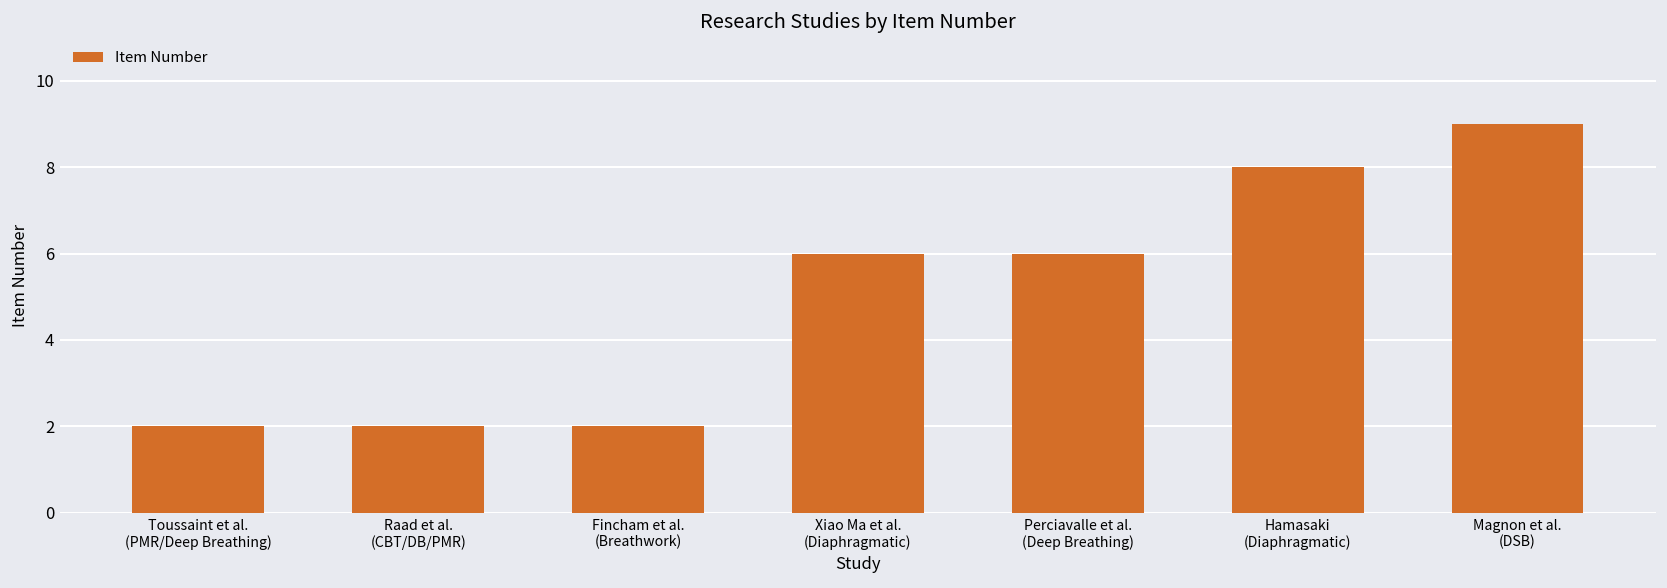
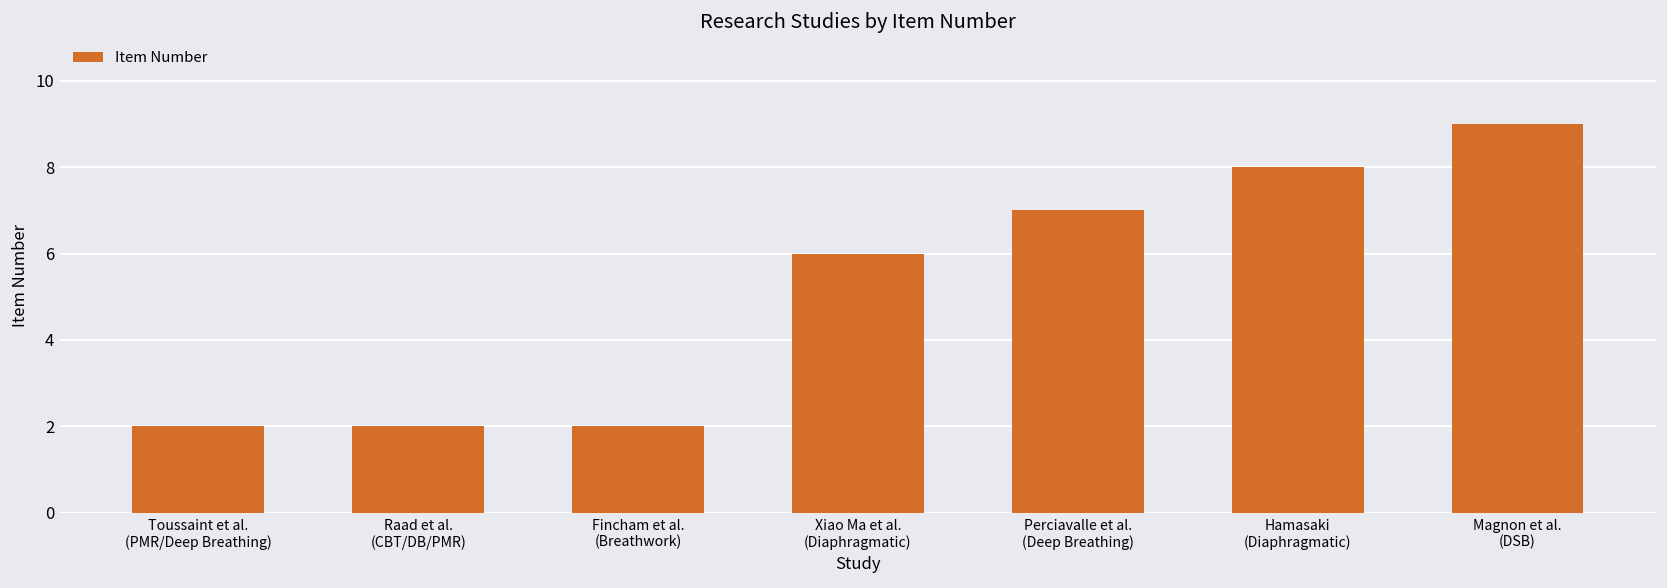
Perciavalle et al. (Deep Breathing): 6 -> 7
